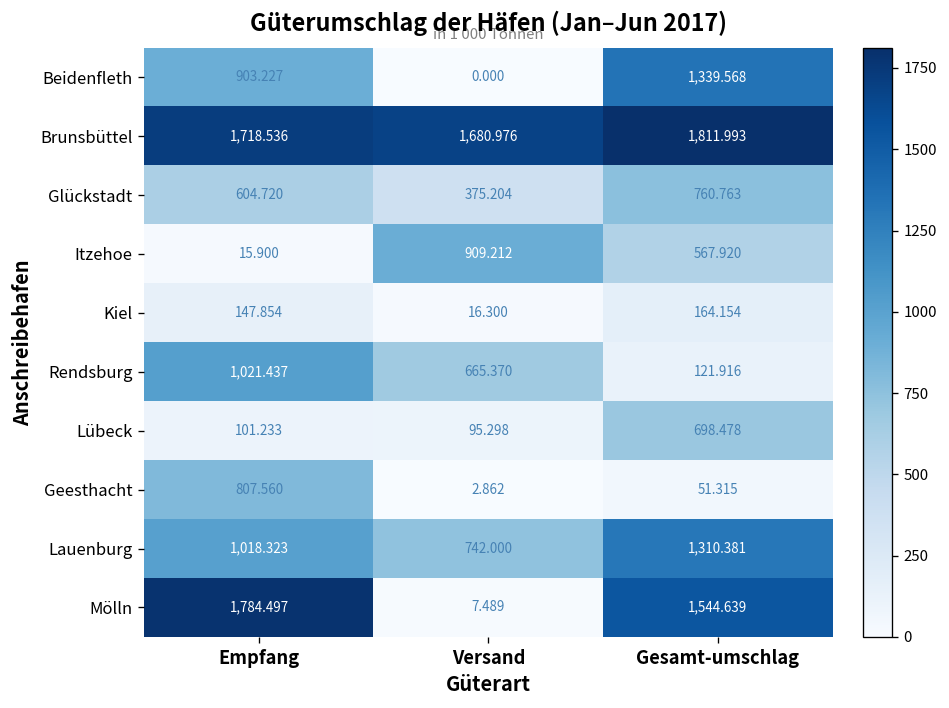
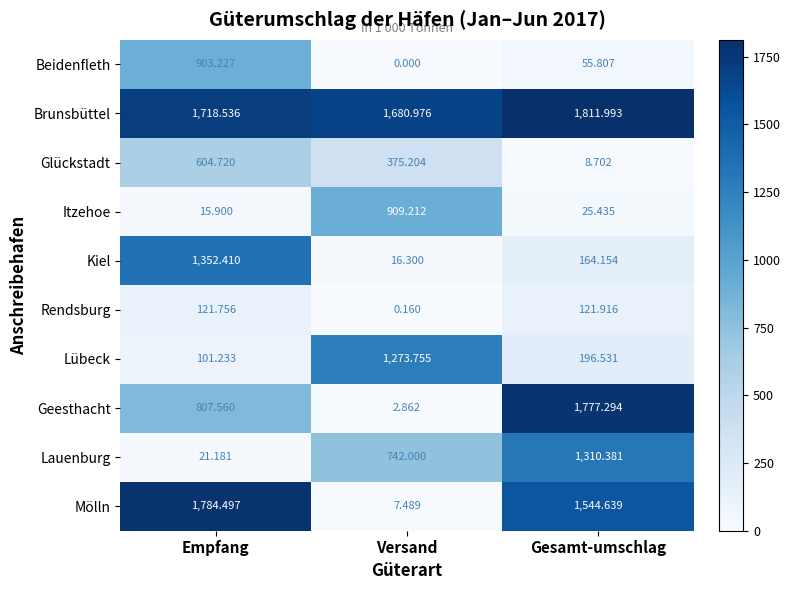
Beidenfleth, Gesamt-umschlag: 1,339.568 -> 55.807
Glückstadt, Gesamt-umschlag: 760.763 -> 8.702
Itzehoe, Gesamt-umschlag: 567.920 -> 25.435
Kiel, Empfang: 147.854 -> 1,352.410
Rendsburg, Empfang: 1,021.437 -> 121.756
Rendsburg, Versand: 665.370 -> 0.160
Lübeck, Versand: 95.298 -> 1,273.755
Lübeck, Gesamt-umschlag: 698.478 -> 196.531
Geesthacht, Gesamt-umschlag: 51.315 -> 1,777.294
Lauenburg, Empfang: 1,018.323 -> 21.181
